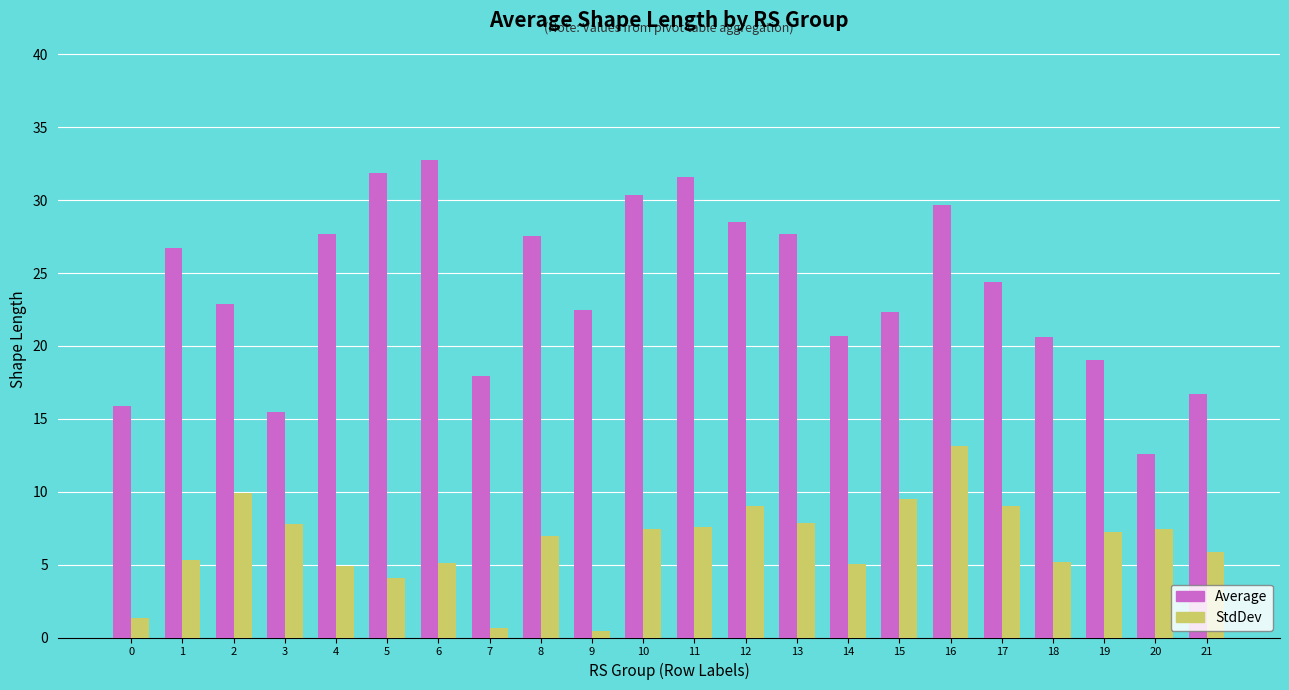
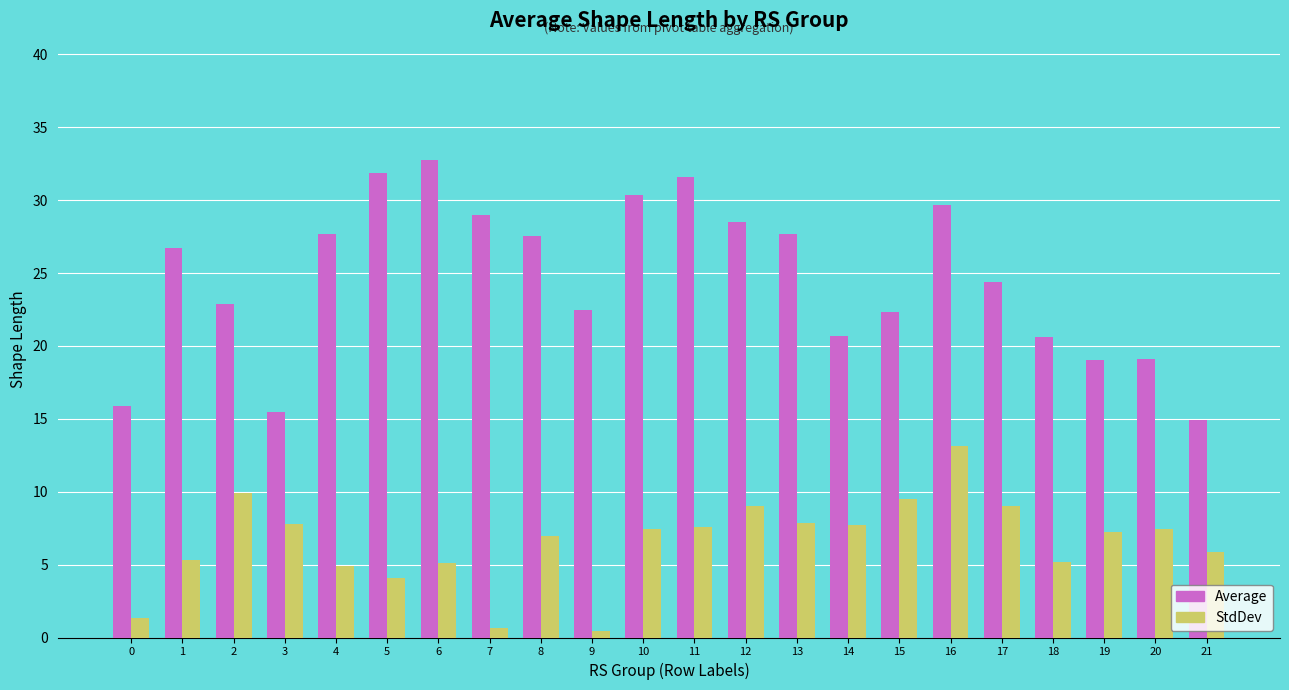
Average, 7: 17.9 -> 29.0
StdDev, 14: 5.1 -> 7.7
Average, 20: 12.6 -> 19.1
Average, 21: 16.7 -> 15.0
